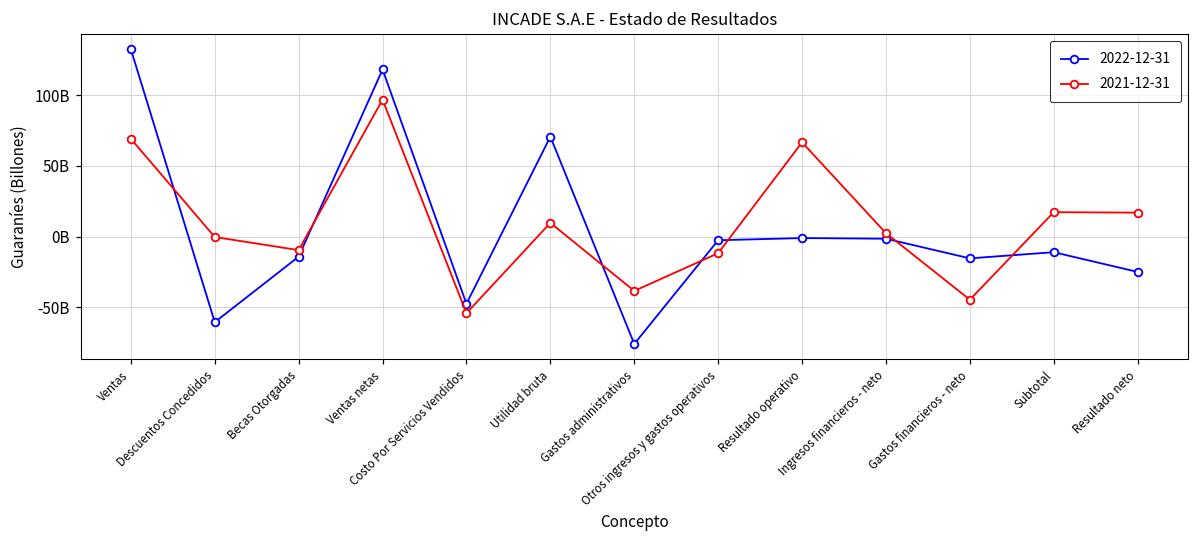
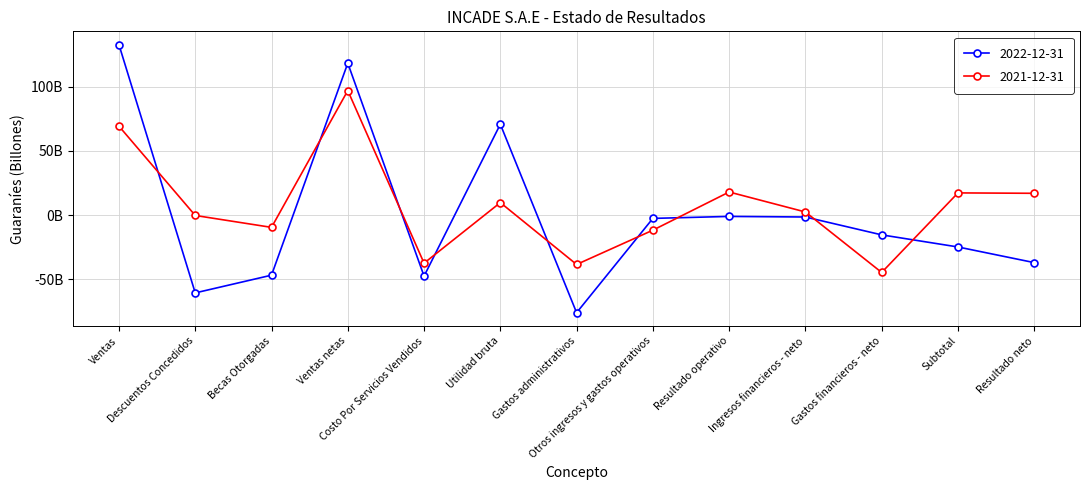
2022-12-31, Becas Otorgadas: -14000000000 -> -47000000000
2021-12-31, Costo Por Servicios Vendidos: -54000000000 -> -37000000000
2021-12-31, Resultado operativo: 67000000000 -> 18000000000
2022-12-31, Subtotal: -11000000000 -> -25000000000
2022-12-31, Resultado neto: -25000000000 -> -37000000000
